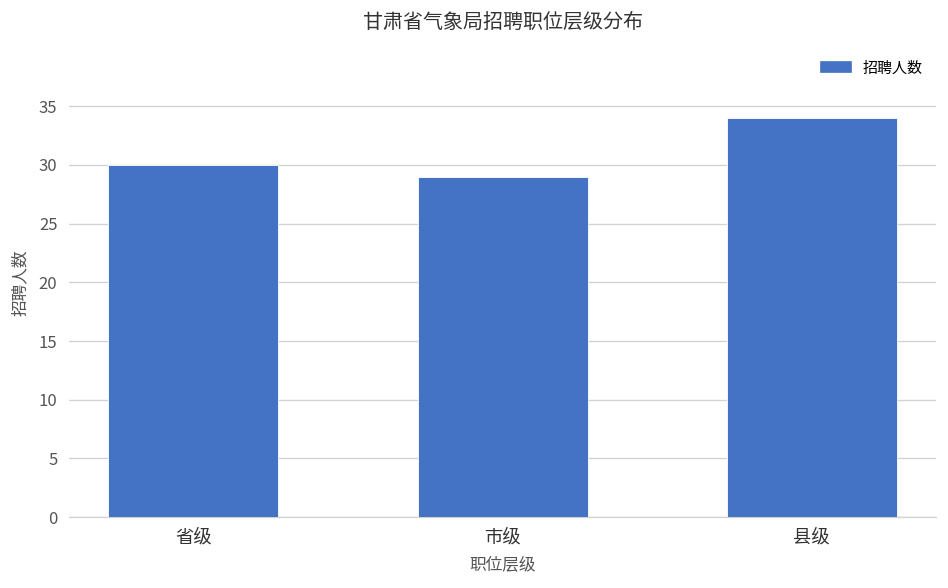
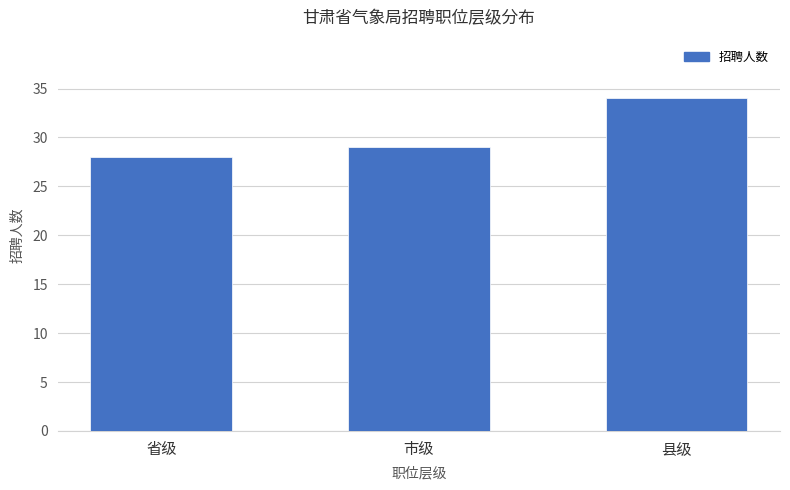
省级: 30 -> 28
